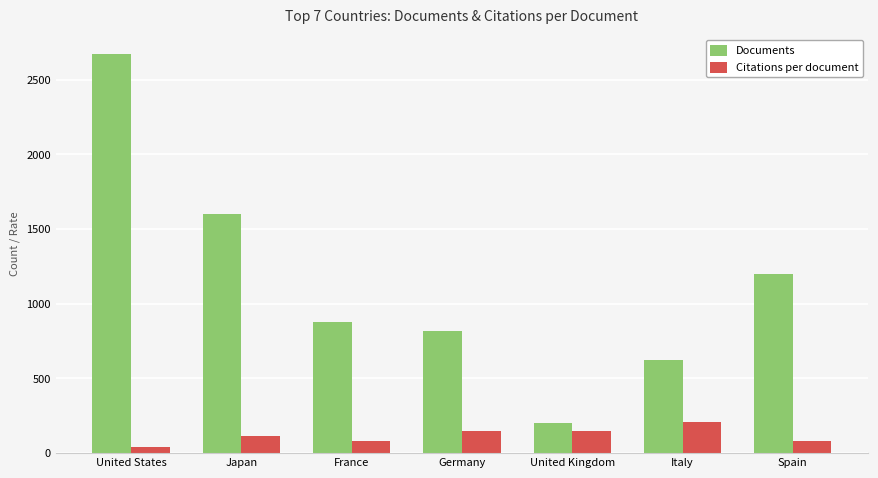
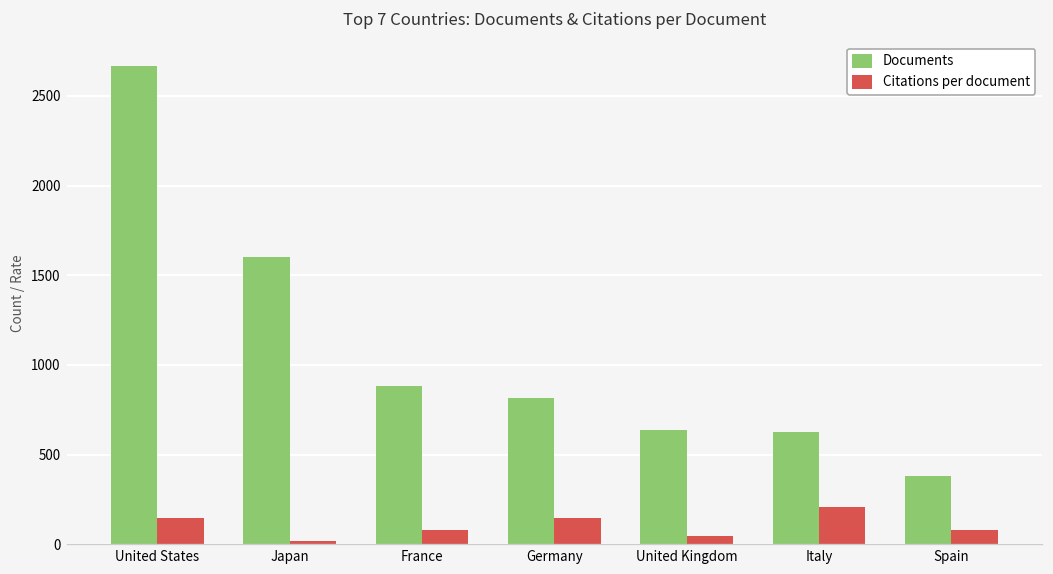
Citations per document, United States: 40 -> 140
Citations per document, Japan: 120 -> 20
Documents, United Kingdom: 200 -> 640
Citations per document, United Kingdom: 150 -> 40
Documents, Spain: 1200 -> 380
